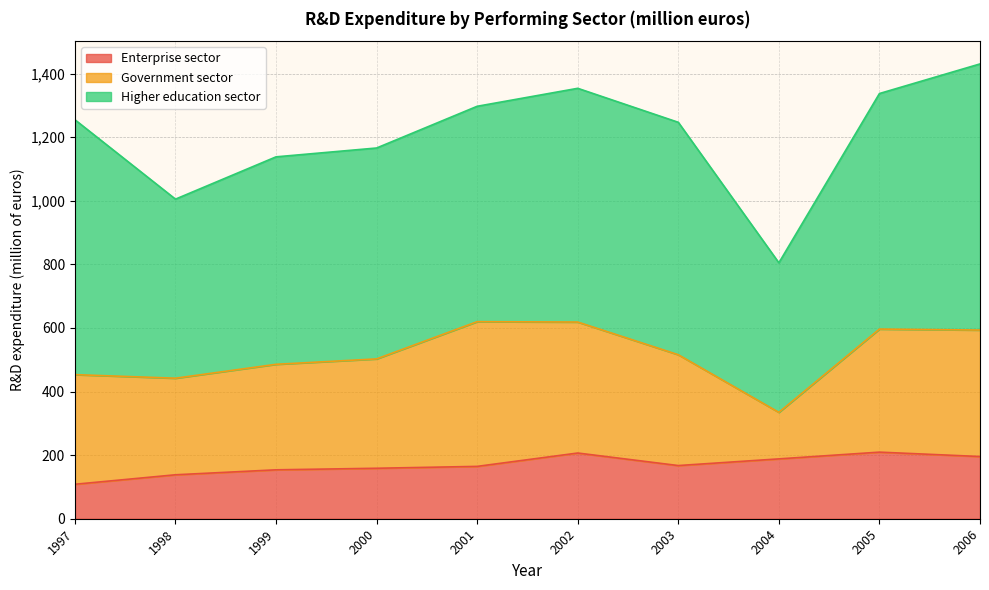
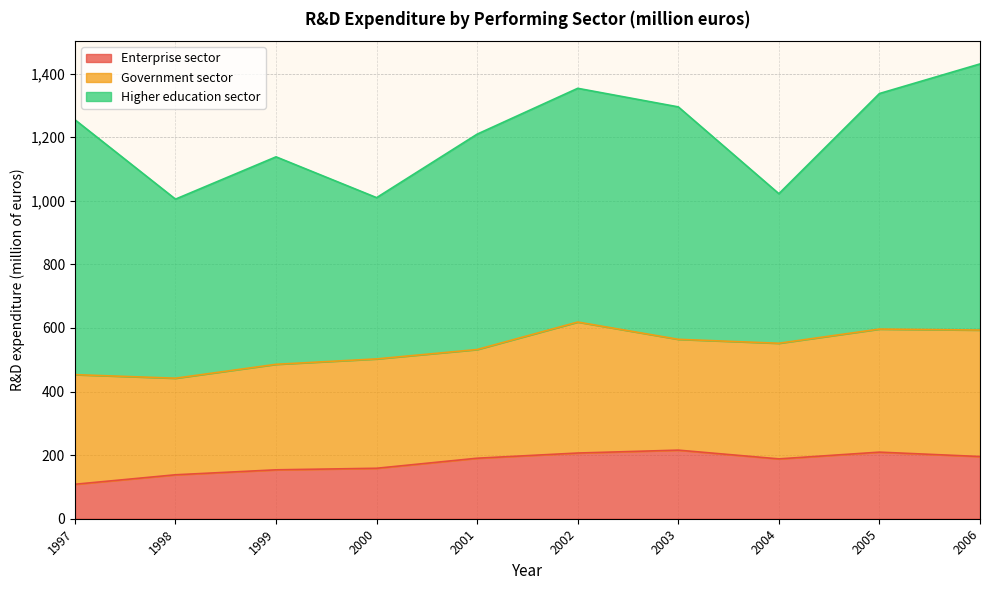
Higher education sector, 2000: 660 -> 510
Enterprise sector, 2001: 160 -> 190
Government sector, 2001: 460 -> 340
Enterprise sector, 2003: 170 -> 220
Government sector, 2004: 150 -> 360
